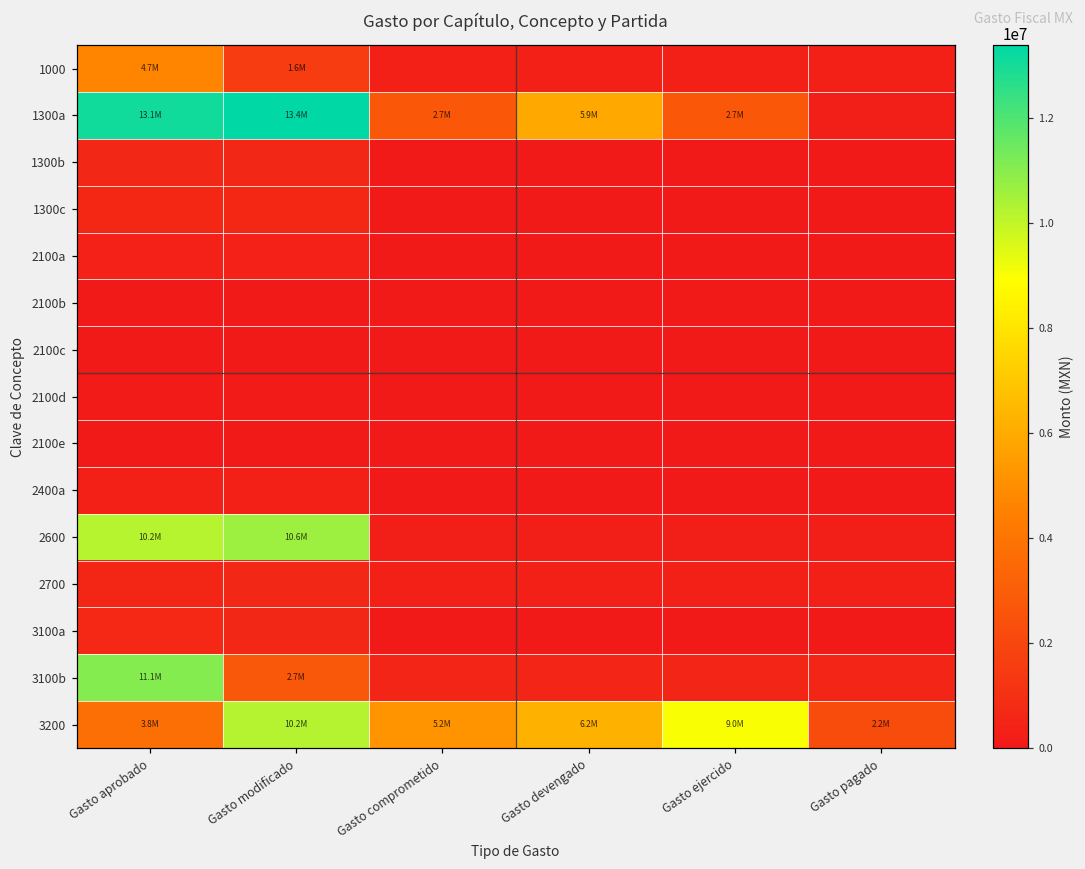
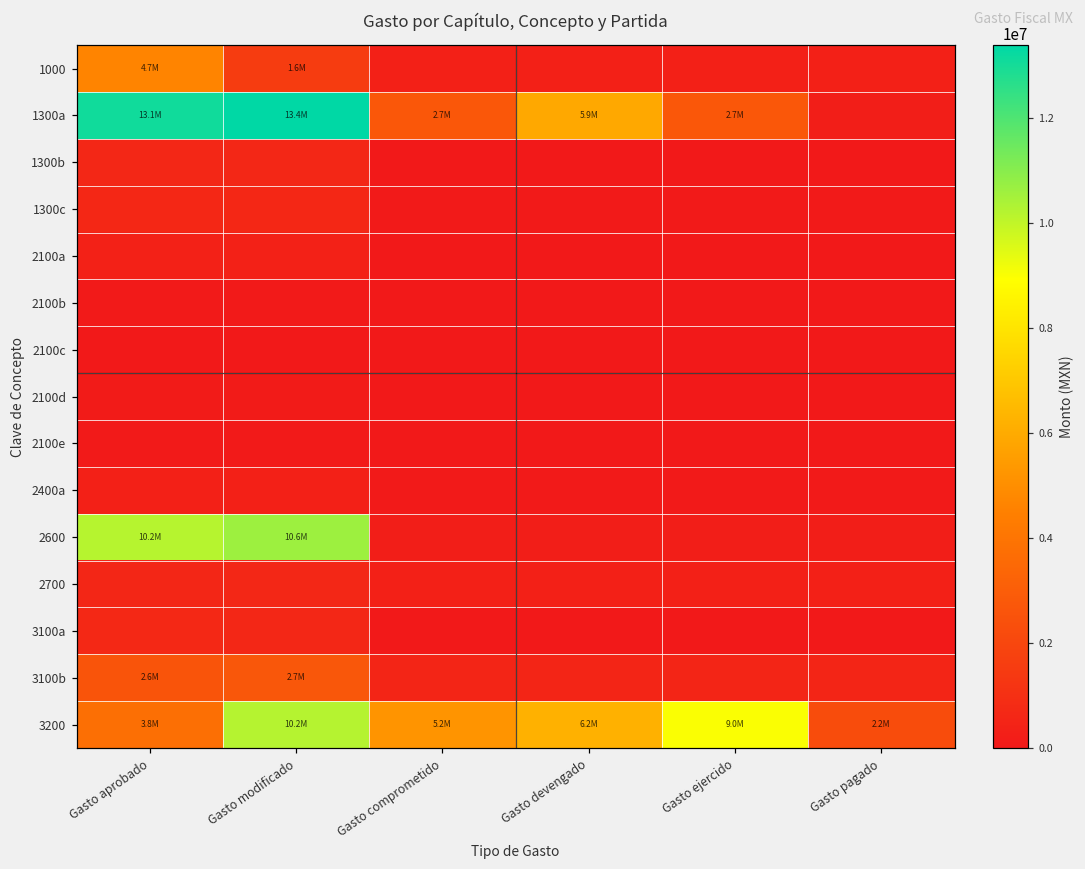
3100b, Gasto aprobado: 11.1M -> 2.6M
